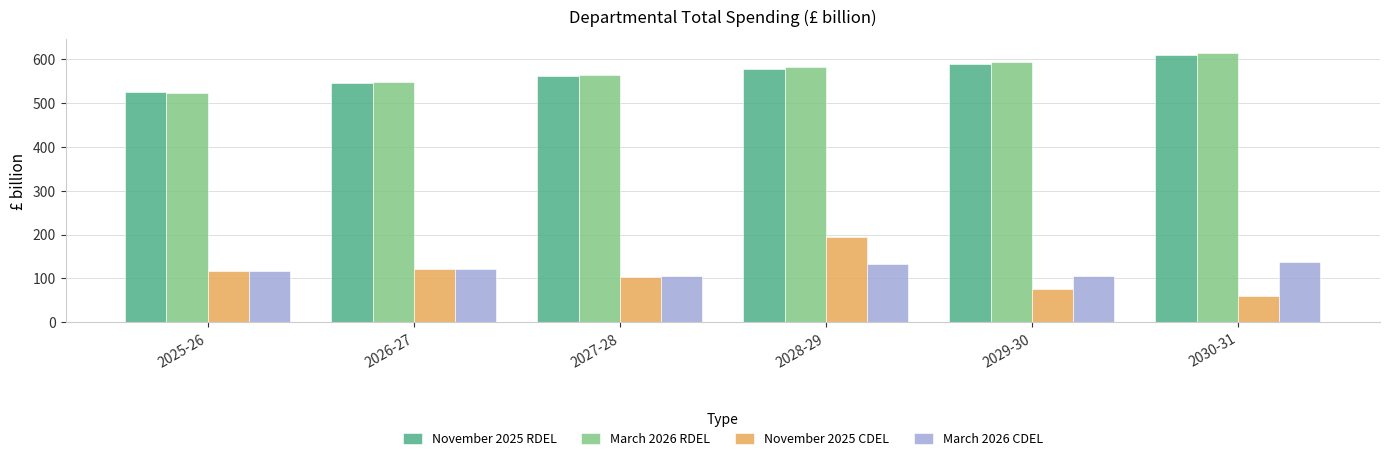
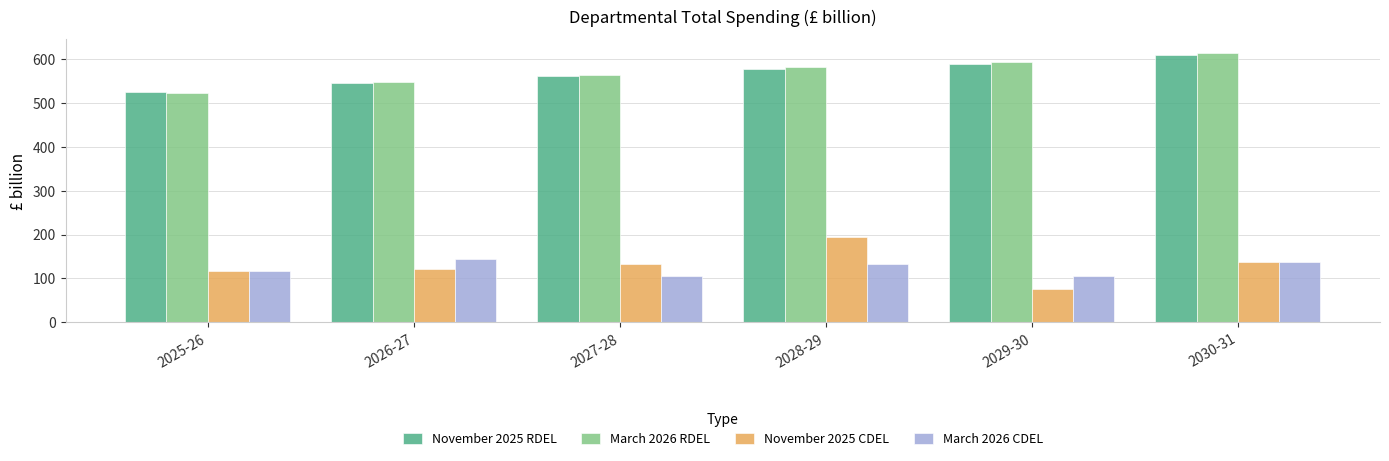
March 2026 CDEL, 2026-27: 120 -> 140
November 2025 CDEL, 2027-28: 100 -> 130
November 2025 CDEL, 2030-31: 60 -> 140
